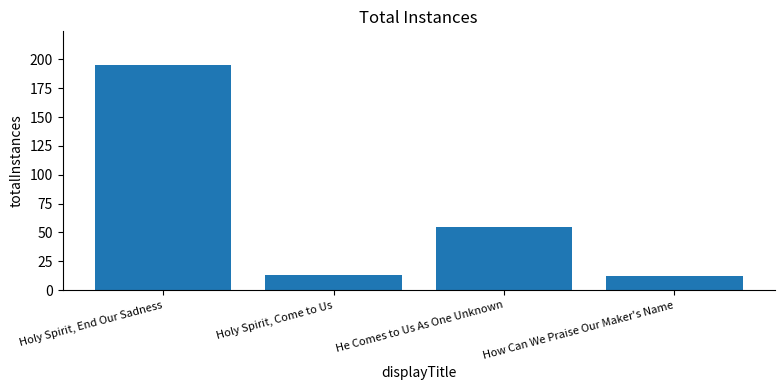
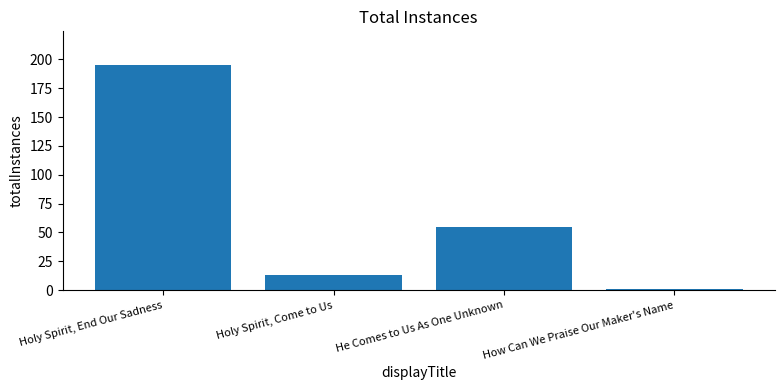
How Can We Praise Our Maker's Name: 12 -> 1
